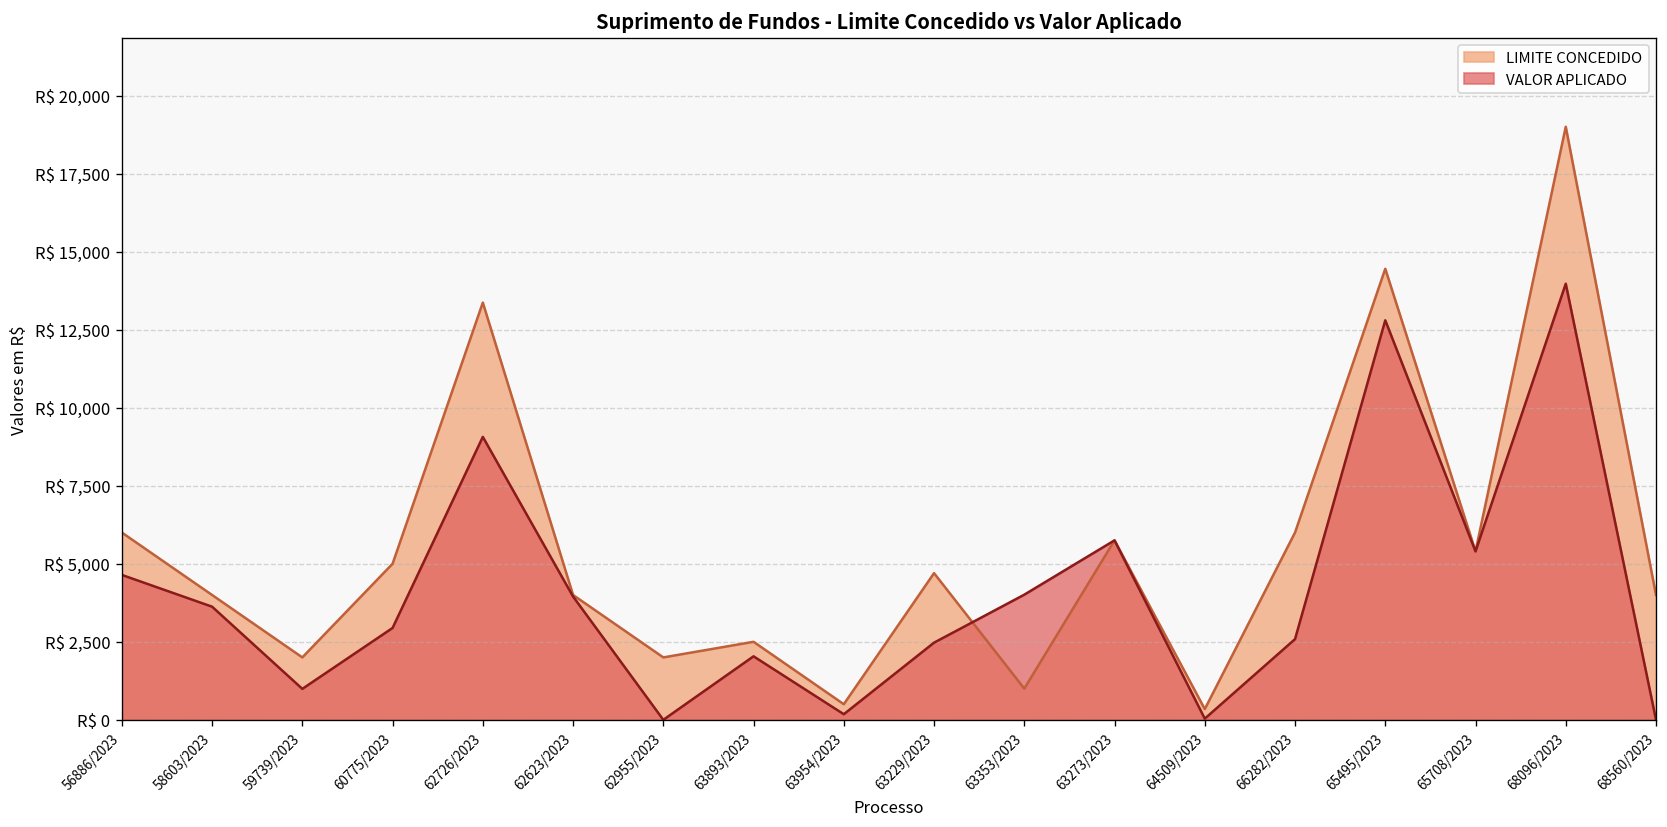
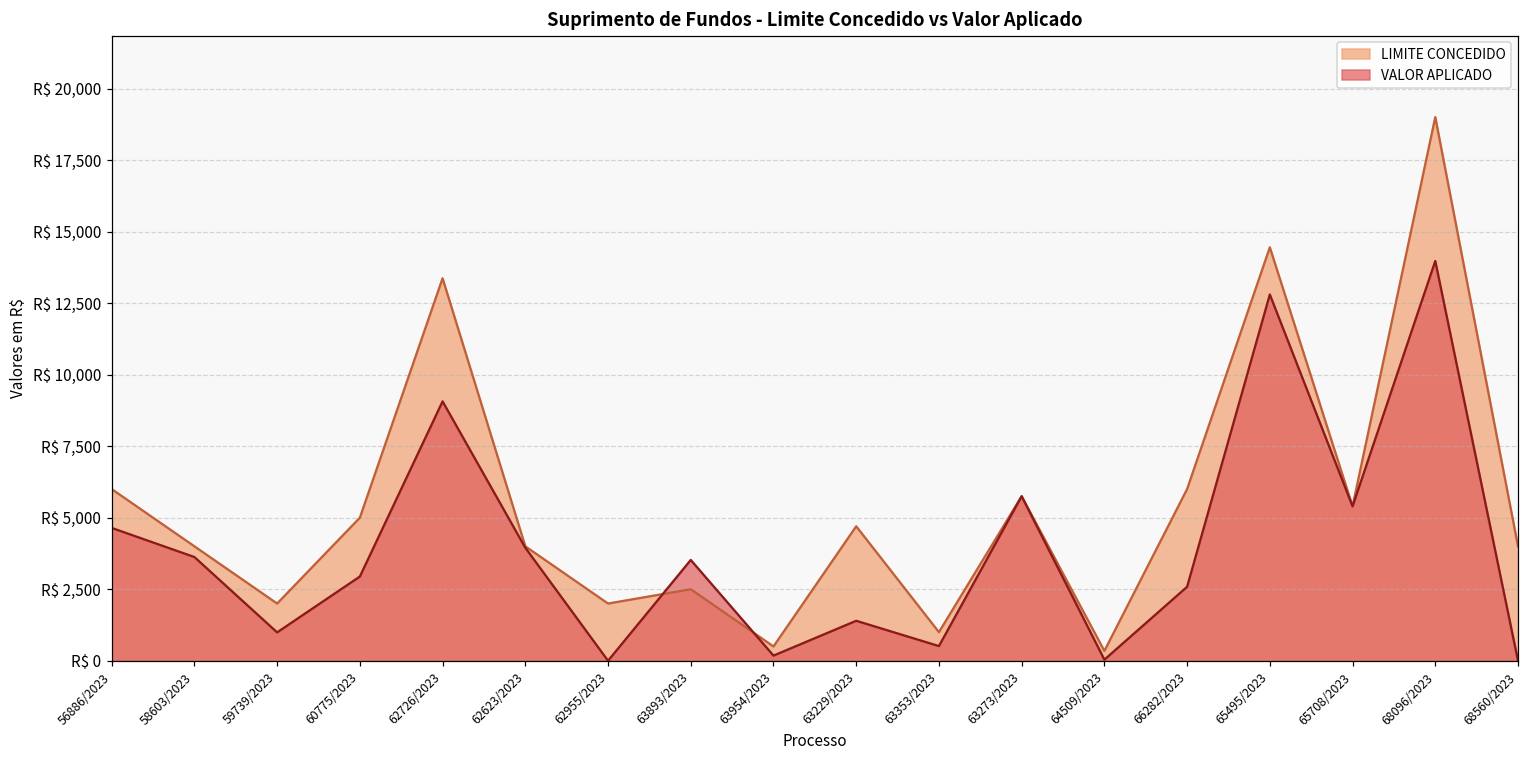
VALOR APLICADO, 63893/2023: R$ 2,000 -> R$ 3,500
VALOR APLICADO, 63229/2023: R$ 2,500 -> R$ 1,400
VALOR APLICADO, 63353/2023: R$ 4,000 -> R$ 500
